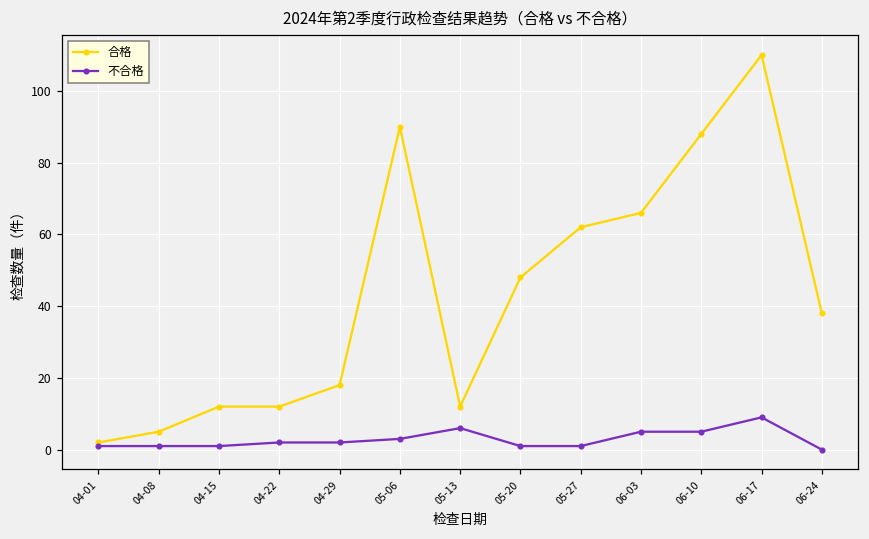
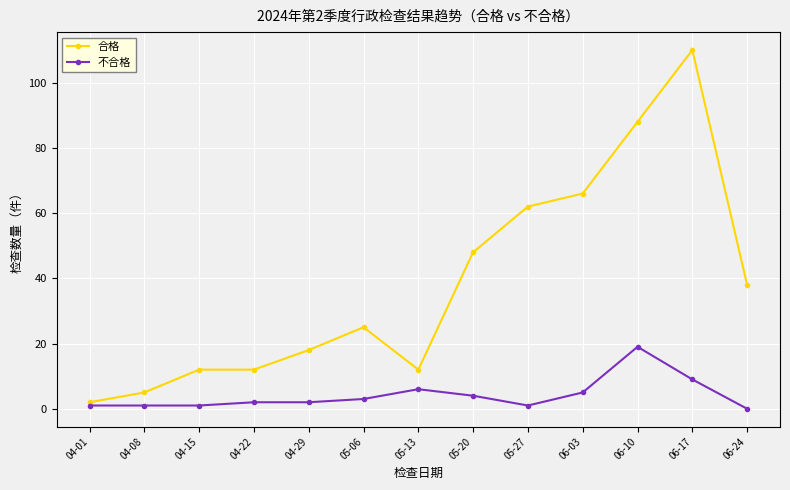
合格, 05-06: 90 -> 25
不合格, 05-20: 1 -> 4
不合格, 06-10: 5 -> 19
